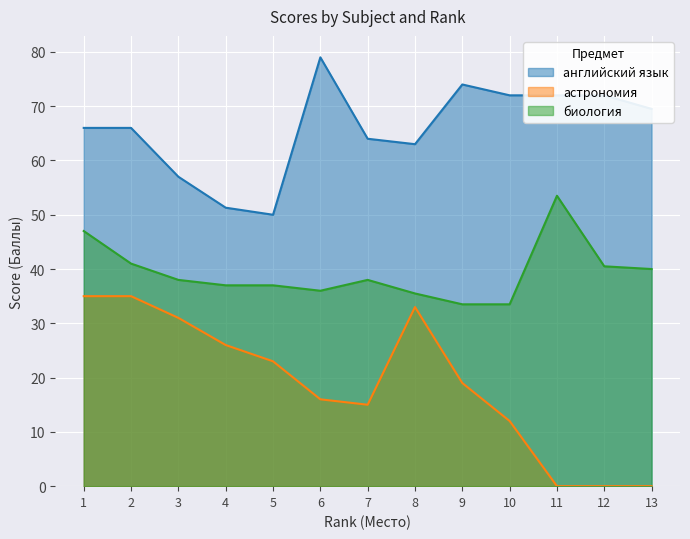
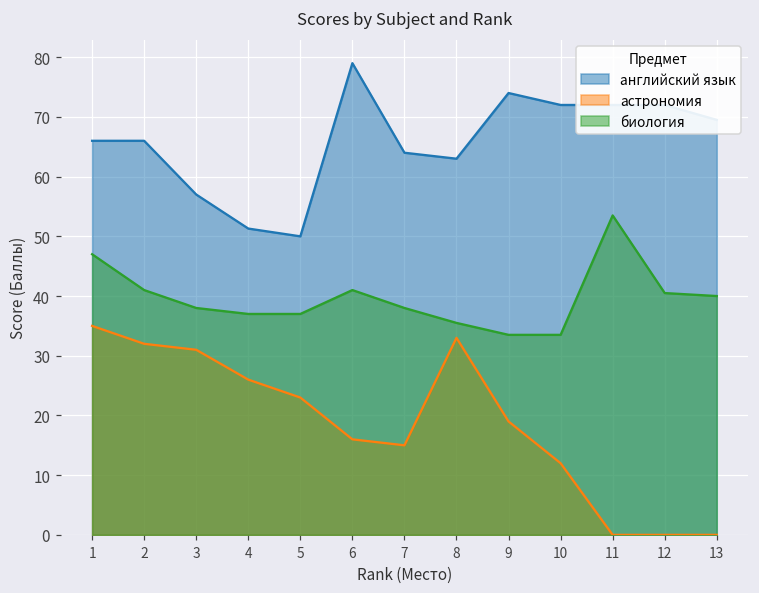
астрономия, 2: 35 -> 32
биология, 6: 36 -> 41
